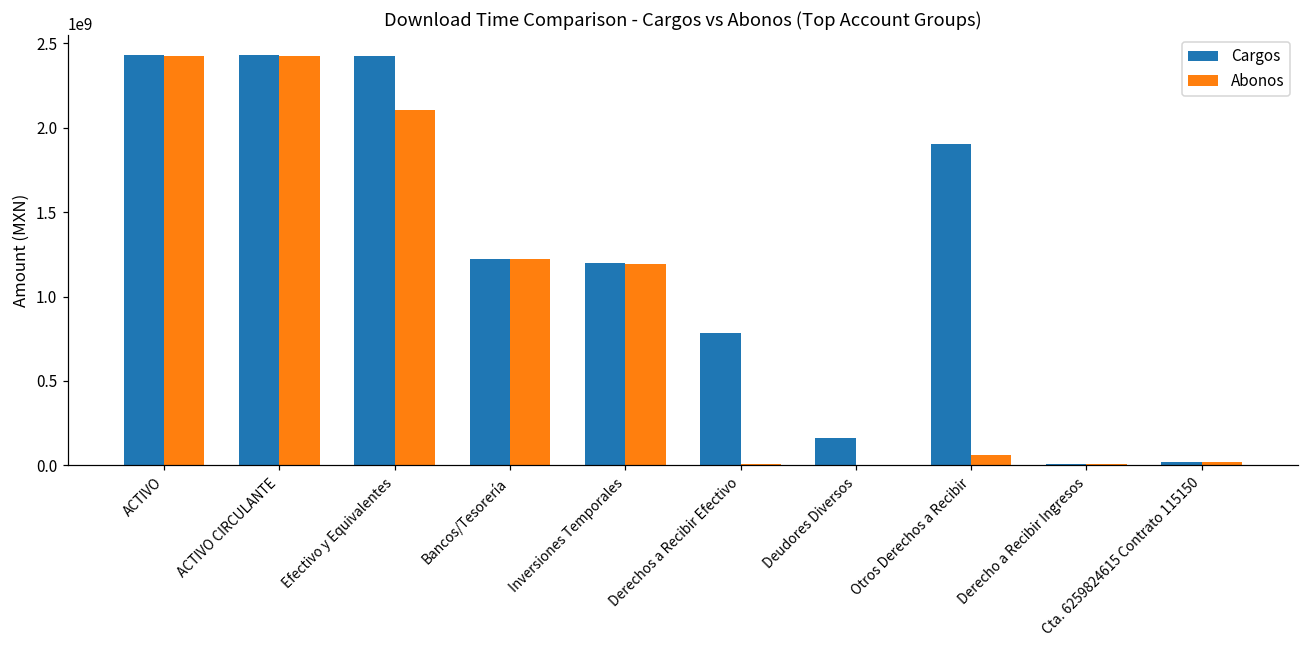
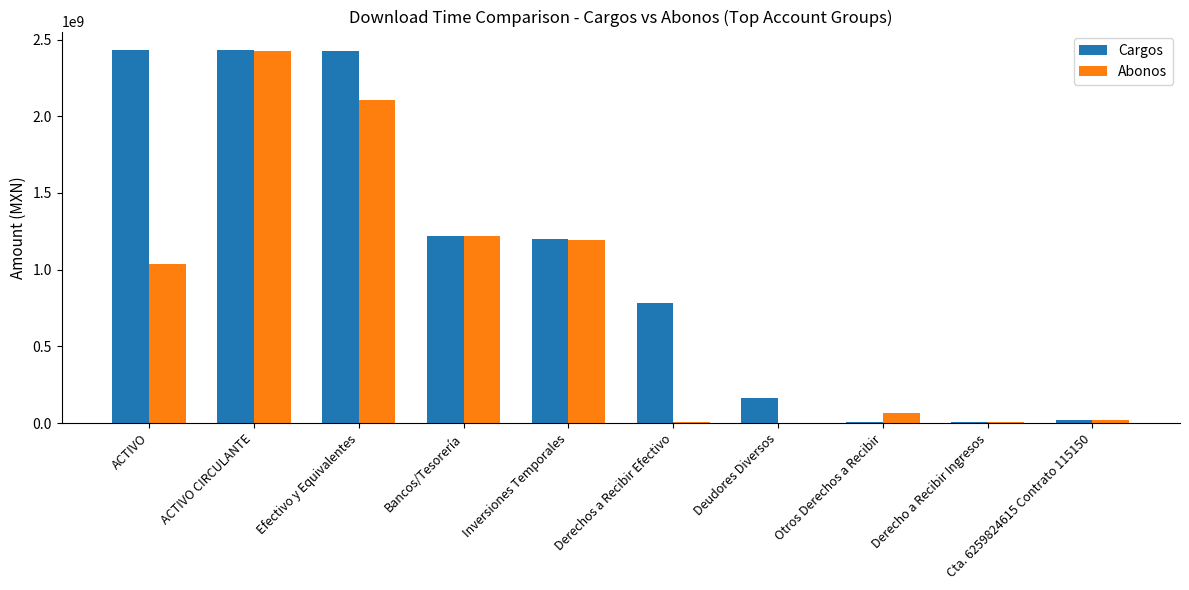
Abonos, ACTIVO: 2430000000 -> 1040000000
Cargos, Otros Derechos a Recibir: 1900000000 -> 10000000
